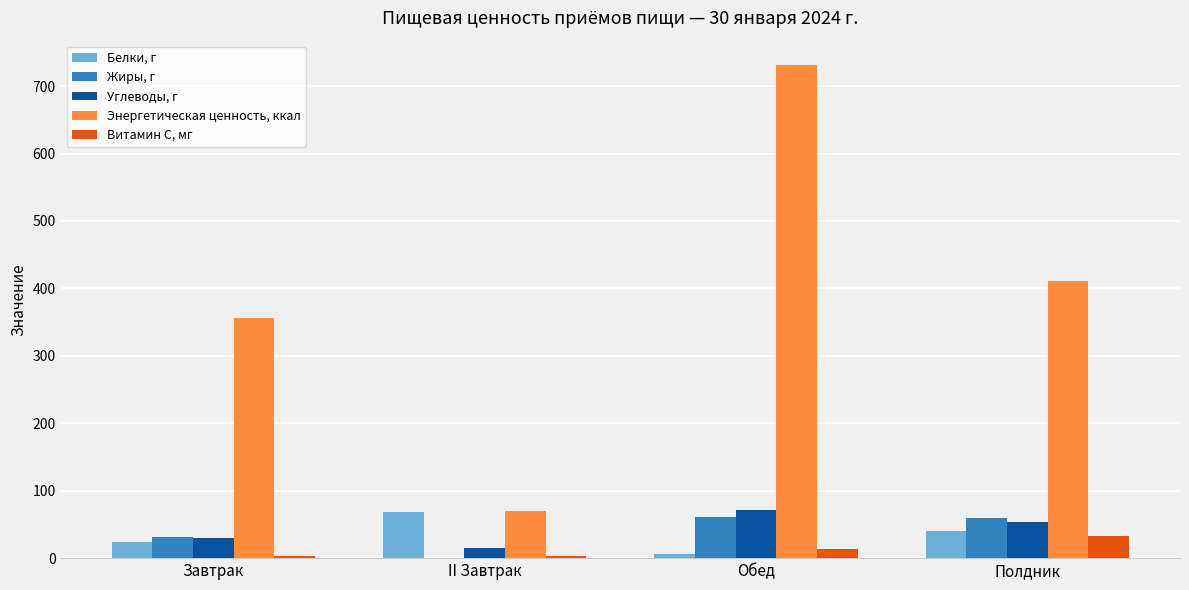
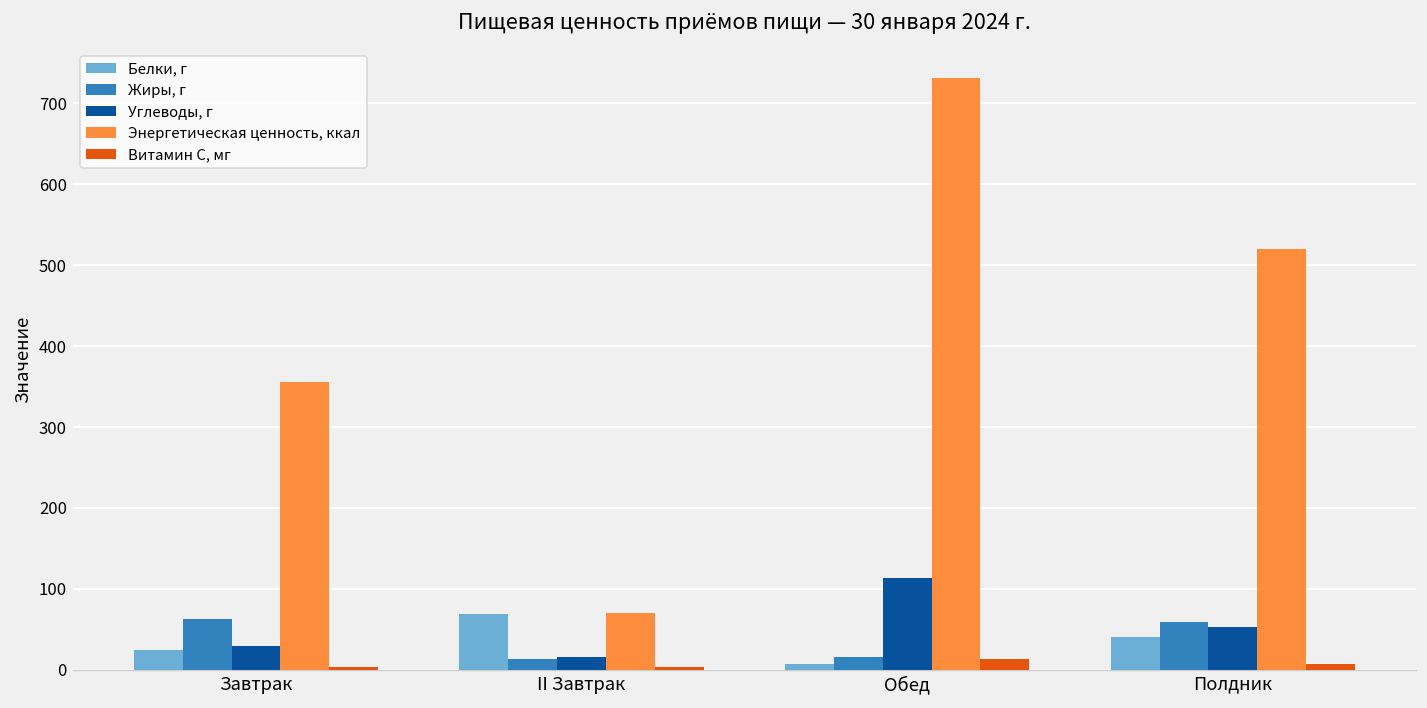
Жиры, г, Завтрак: 30 -> 60
Жиры, г, II Завтрак: 0 -> 10
Жиры, г, Обед: 60 -> 20
Углеводы, г, Обед: 70 -> 110
Энергетическая ценность, ккал, Полдник: 410 -> 520
Витамин С, мг, Полдник: 30 -> 10
